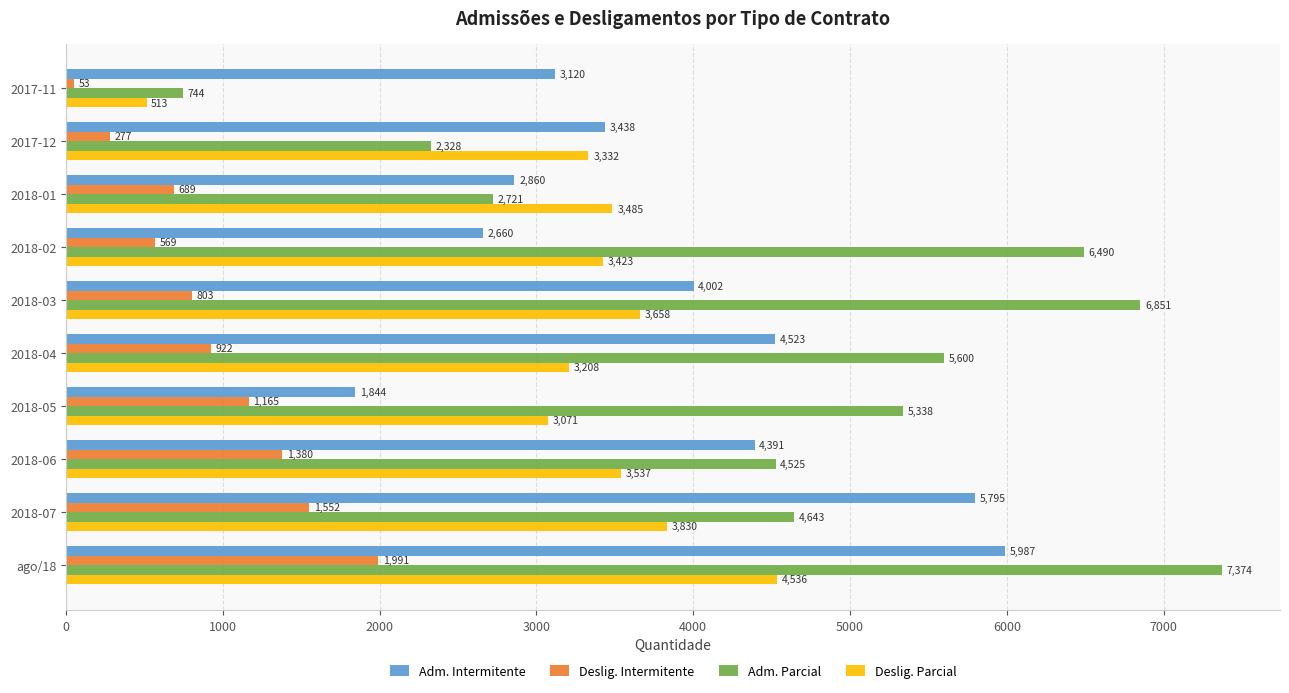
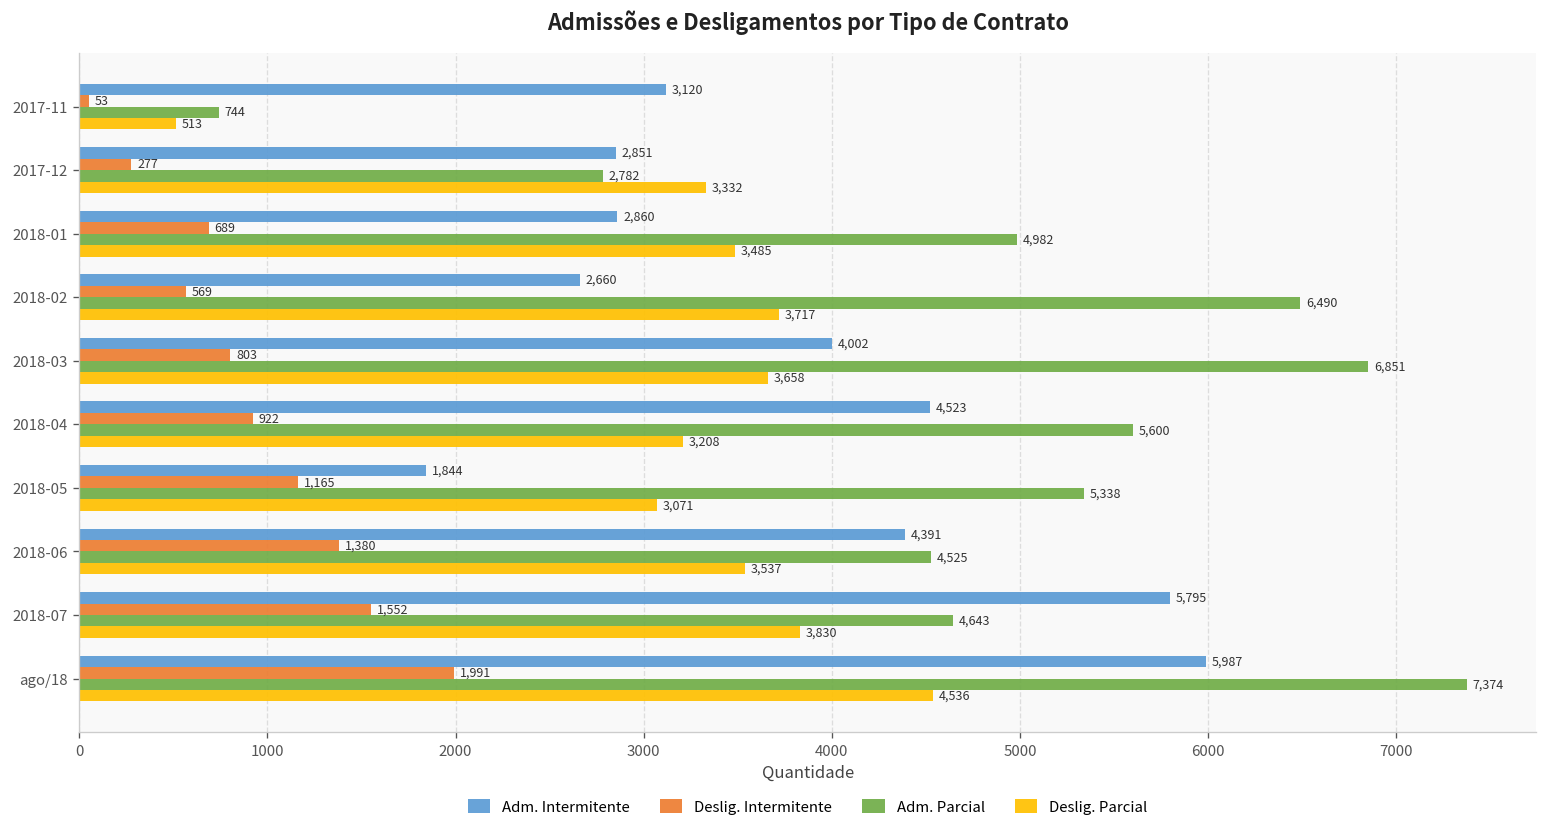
Adm. Intermitente, 2017-12: 3,438 -> 2,851
Adm. Parcial, 2017-12: 2,328 -> 2,782
Adm. Parcial, 2018-01: 2,721 -> 4,982
Deslig. Parcial, 2018-02: 3,423 -> 3,717
